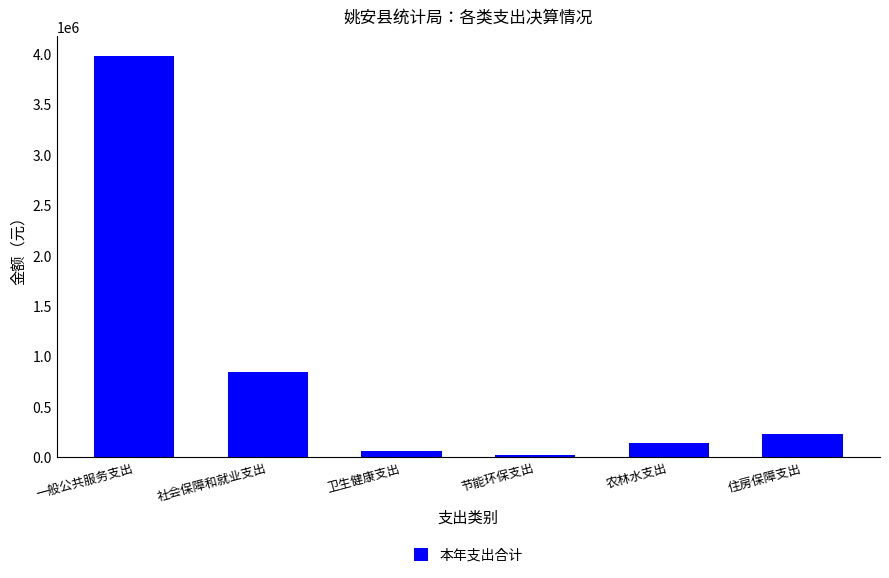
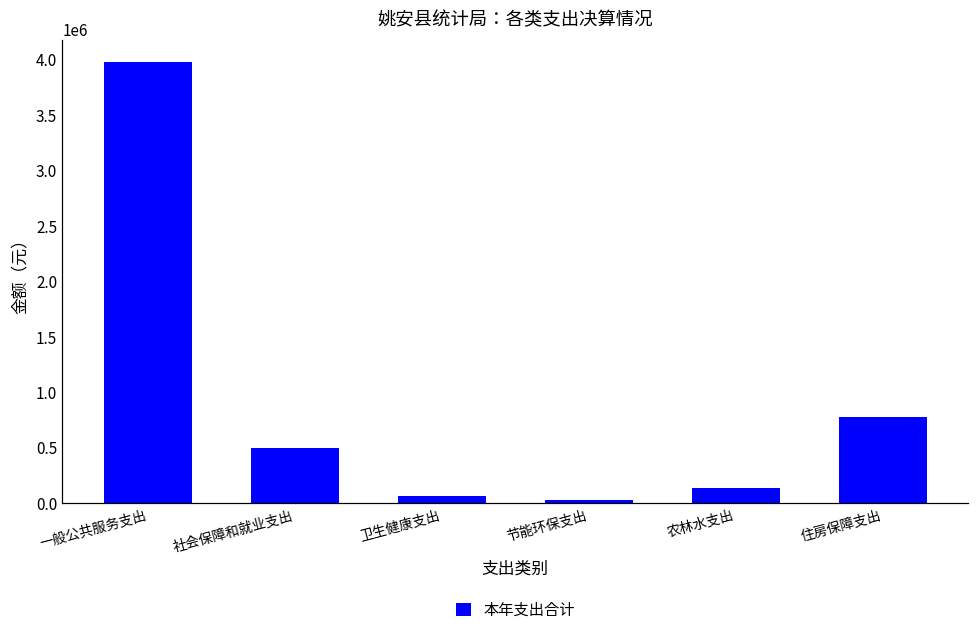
社会保障和就业支出: 850000 -> 500000
住房保障支出: 230000 -> 780000
